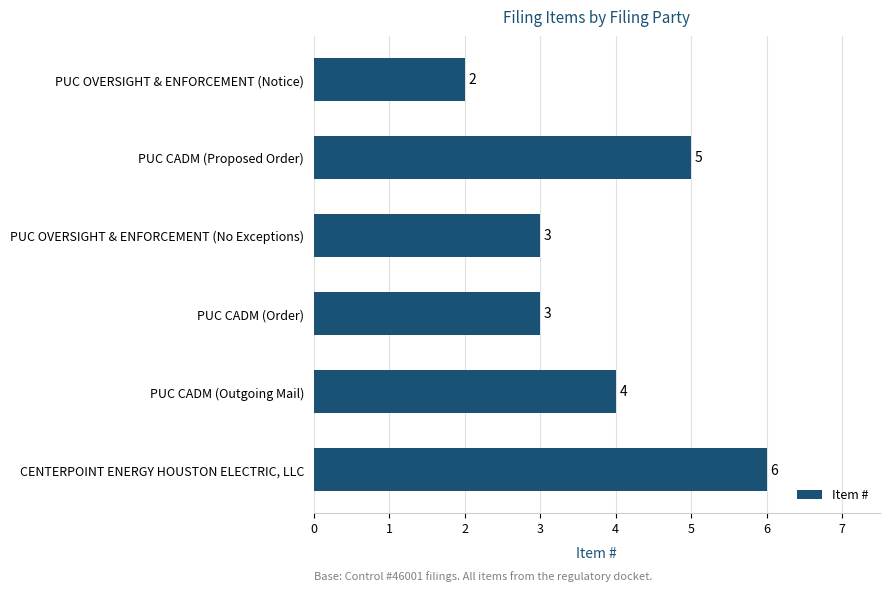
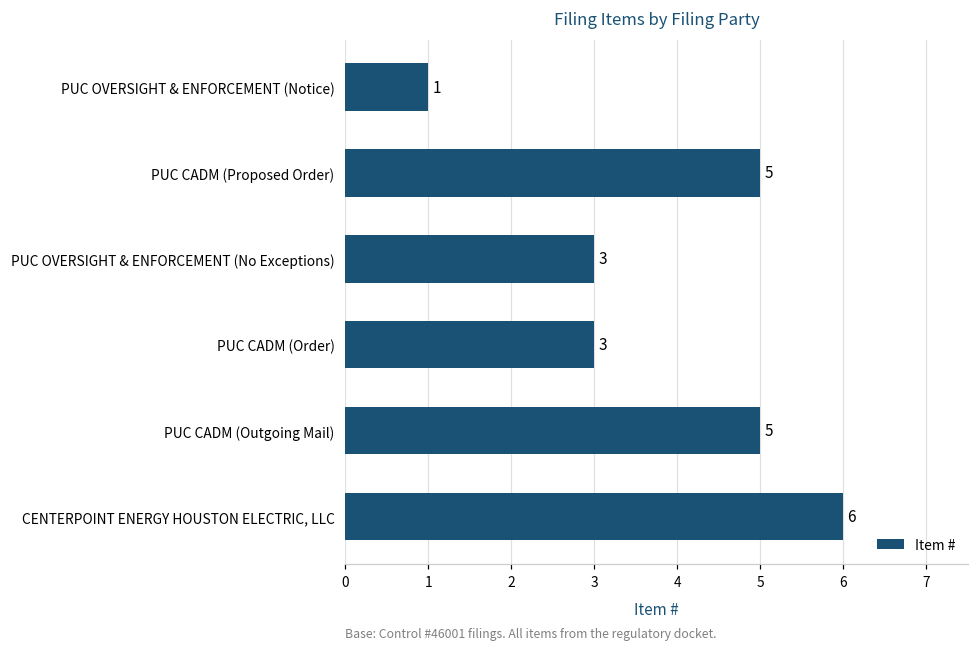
PUC OVERSIGHT & ENFORCEMENT (Notice): 2 -> 1
PUC CADM (Outgoing Mail): 4 -> 5
